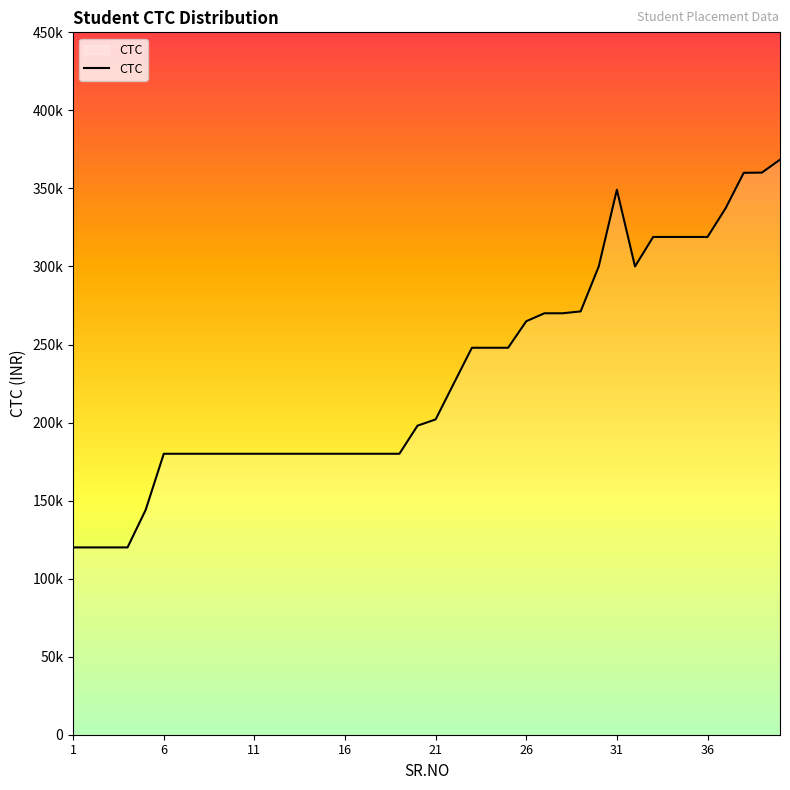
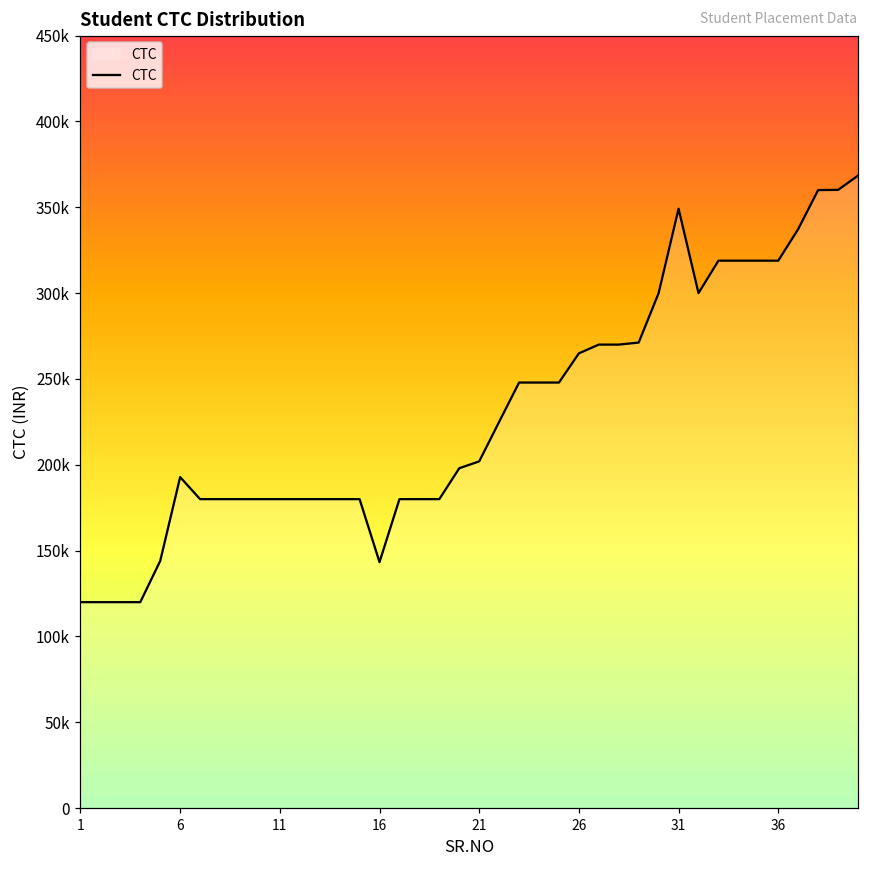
6: 180000 -> 193000
16: 180000 -> 143000
